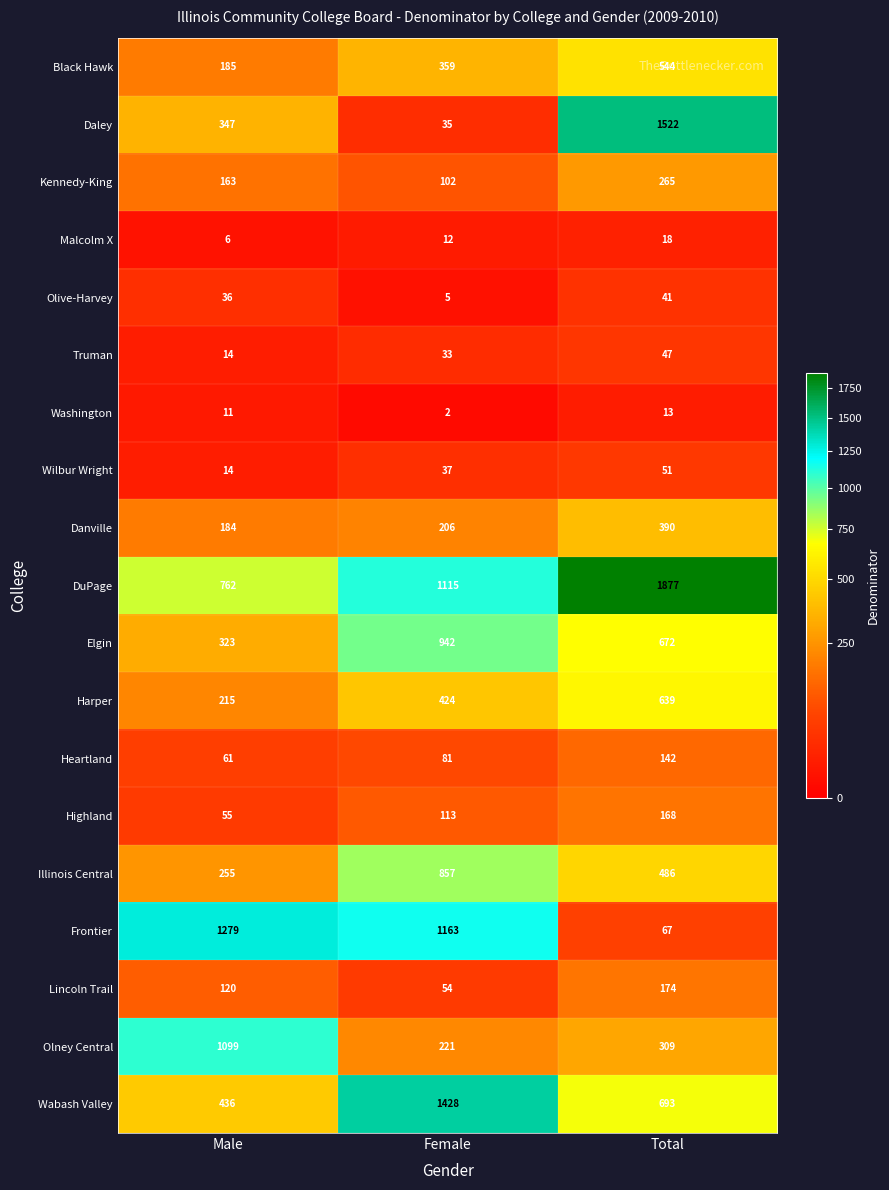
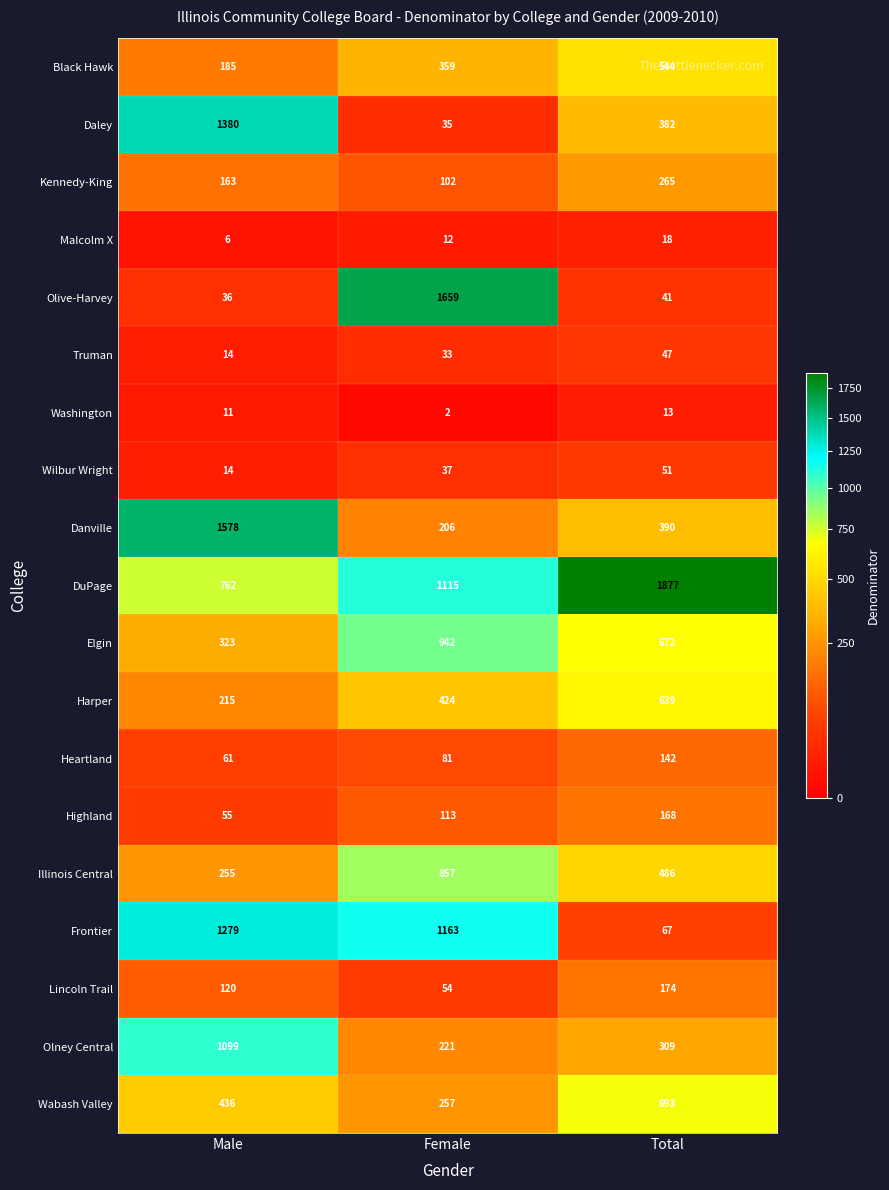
Daley, Male: 347 -> 1380
Daley, Total: 1522 -> 382
Olive-Harvey, Female: 5 -> 1659
Danville, Male: 184 -> 1578
Wabash Valley, Female: 1428 -> 257
